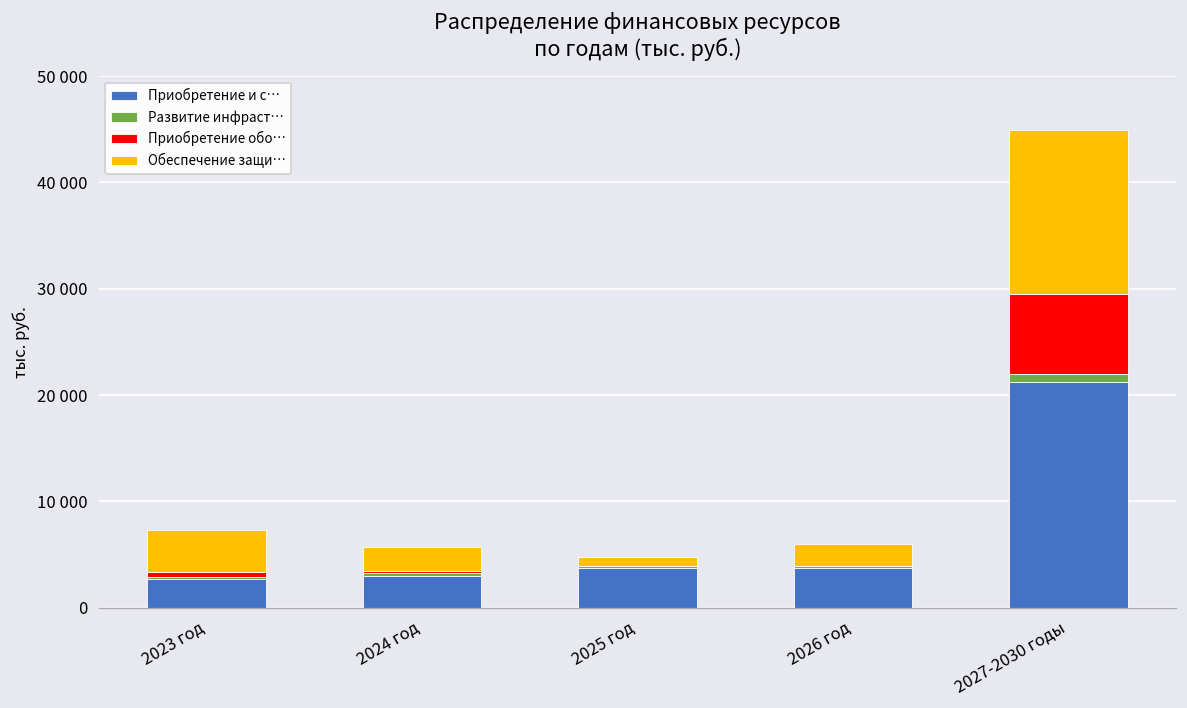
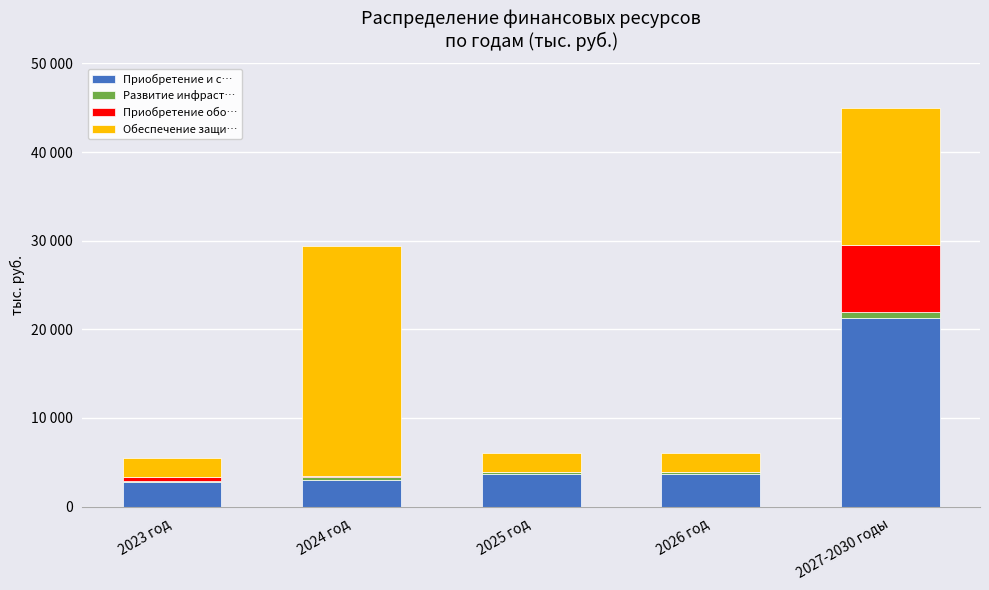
Обеспечение защи…, 2023 год: 4000 -> 2000
Обеспечение защи…, 2024 год: 2000 -> 26000
Обеспечение защи…, 2025 год: 1000 -> 2000
